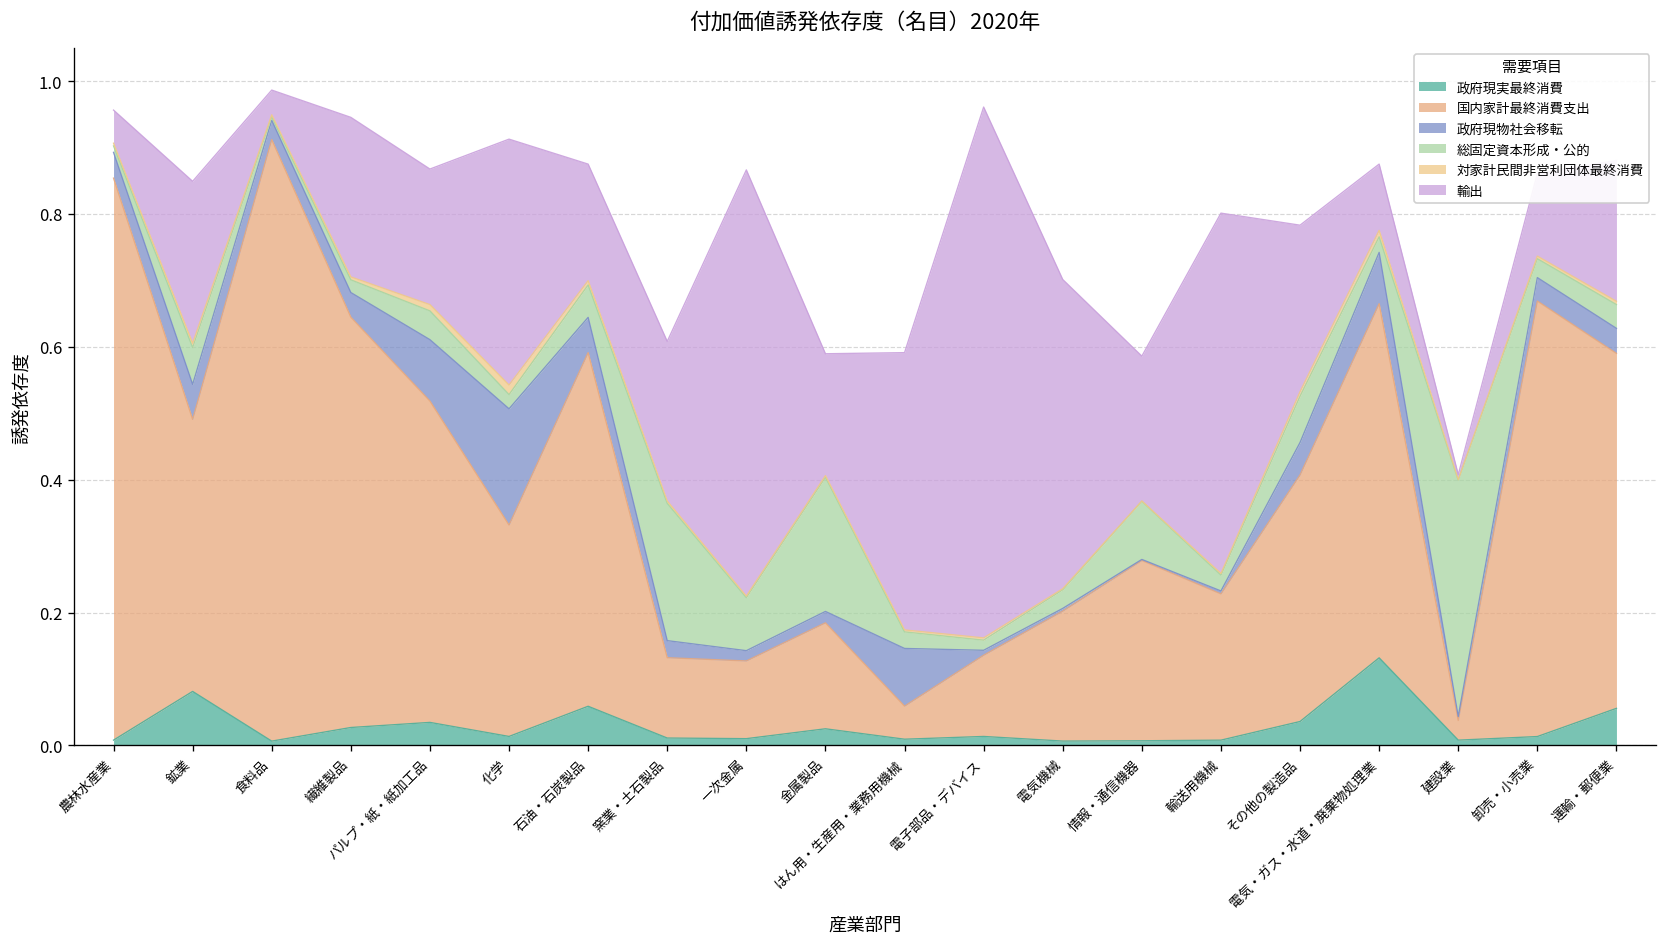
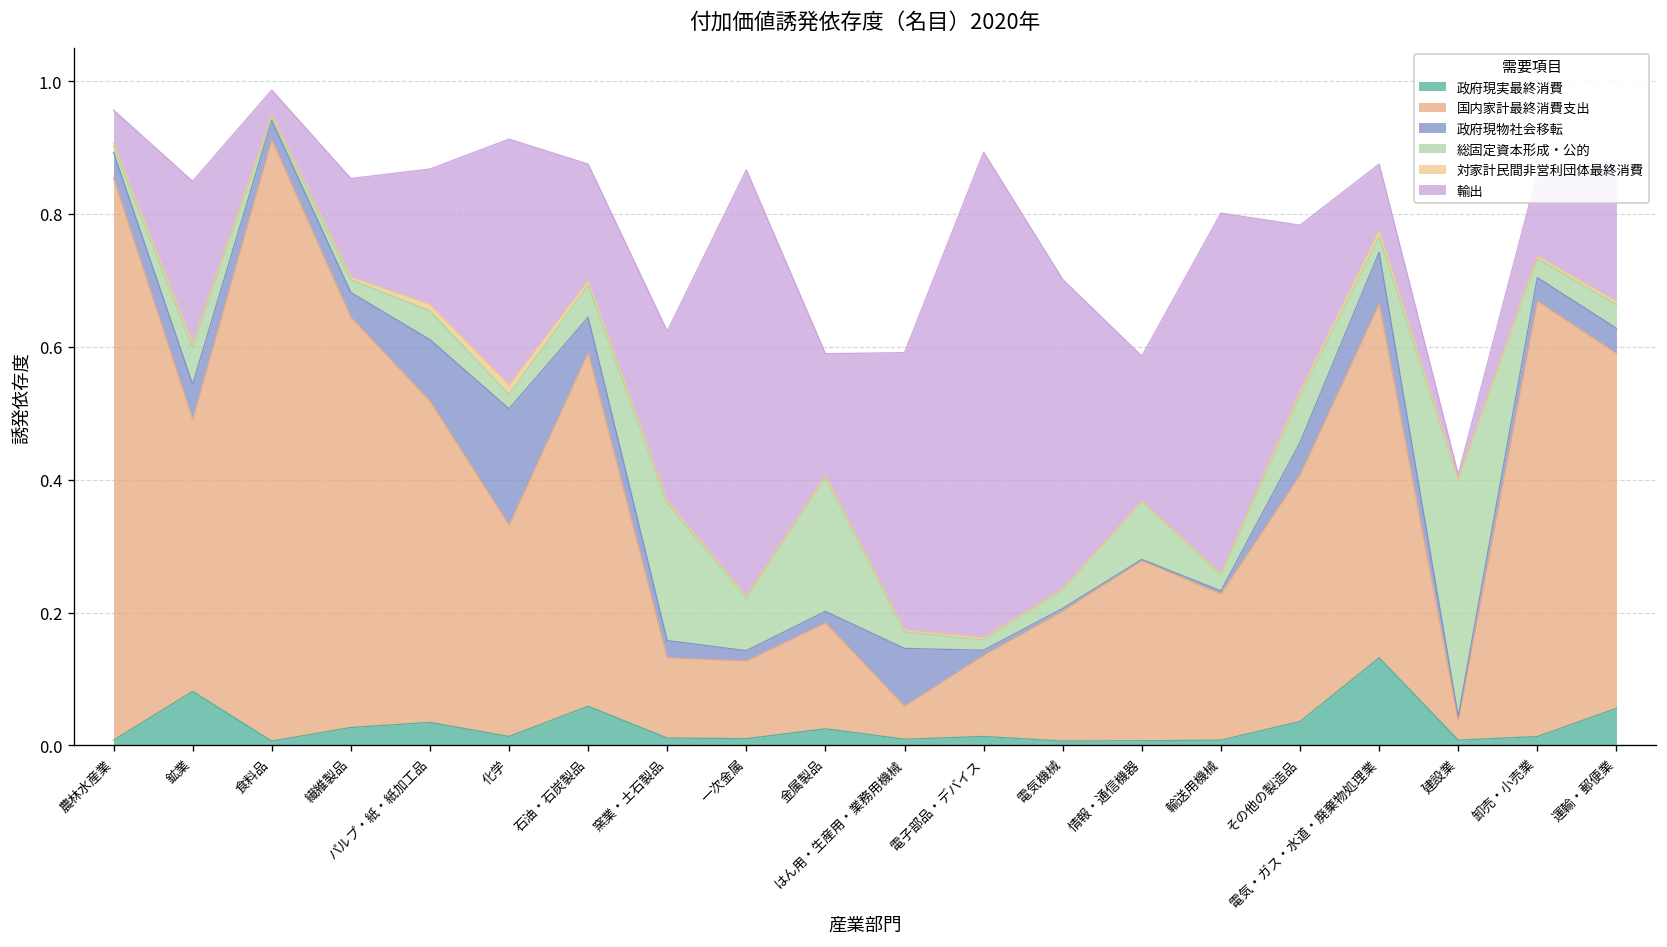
輸出, 繊維製品: 0.24 -> 0.15
輸出, 窯業・土石製品: 0.24 -> 0.26
輸出, 電子部品・デバイス: 0.80 -> 0.73
